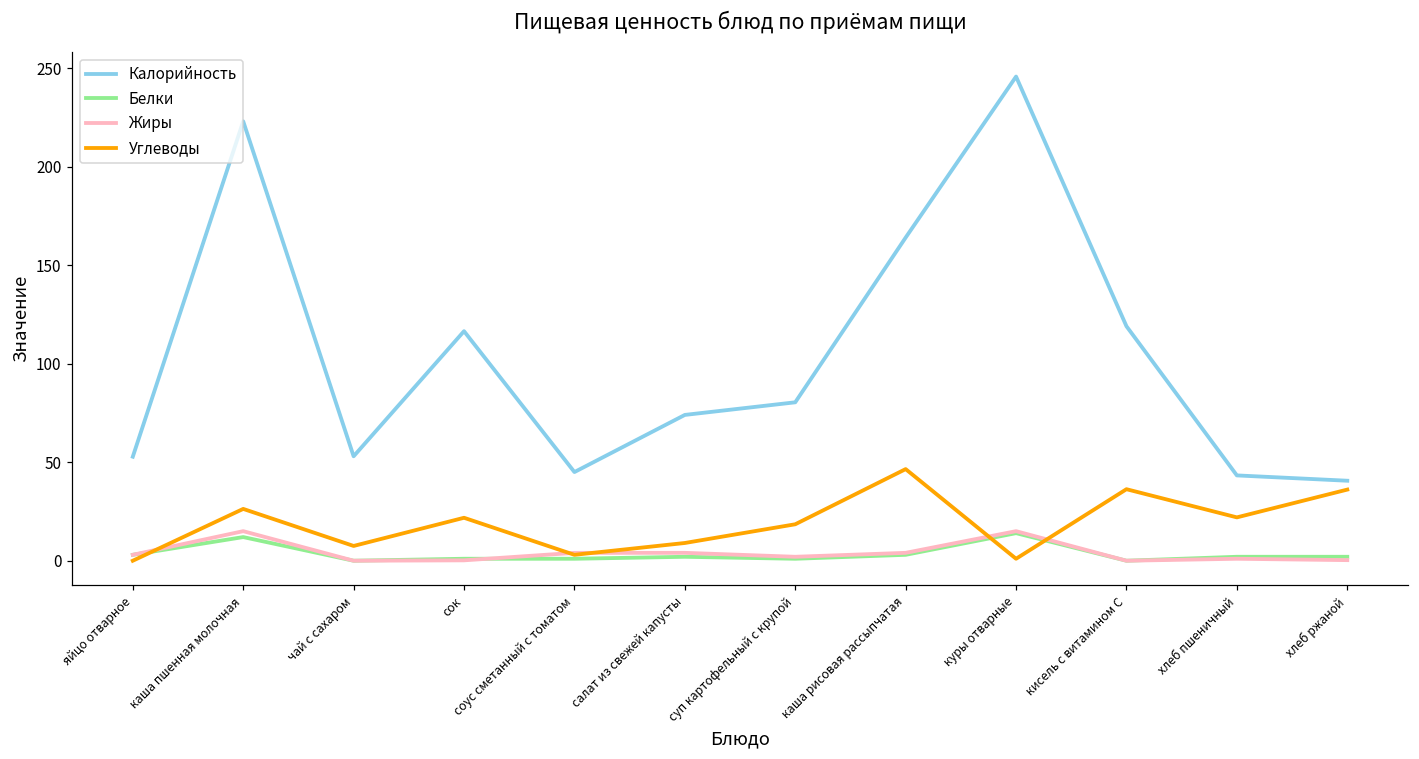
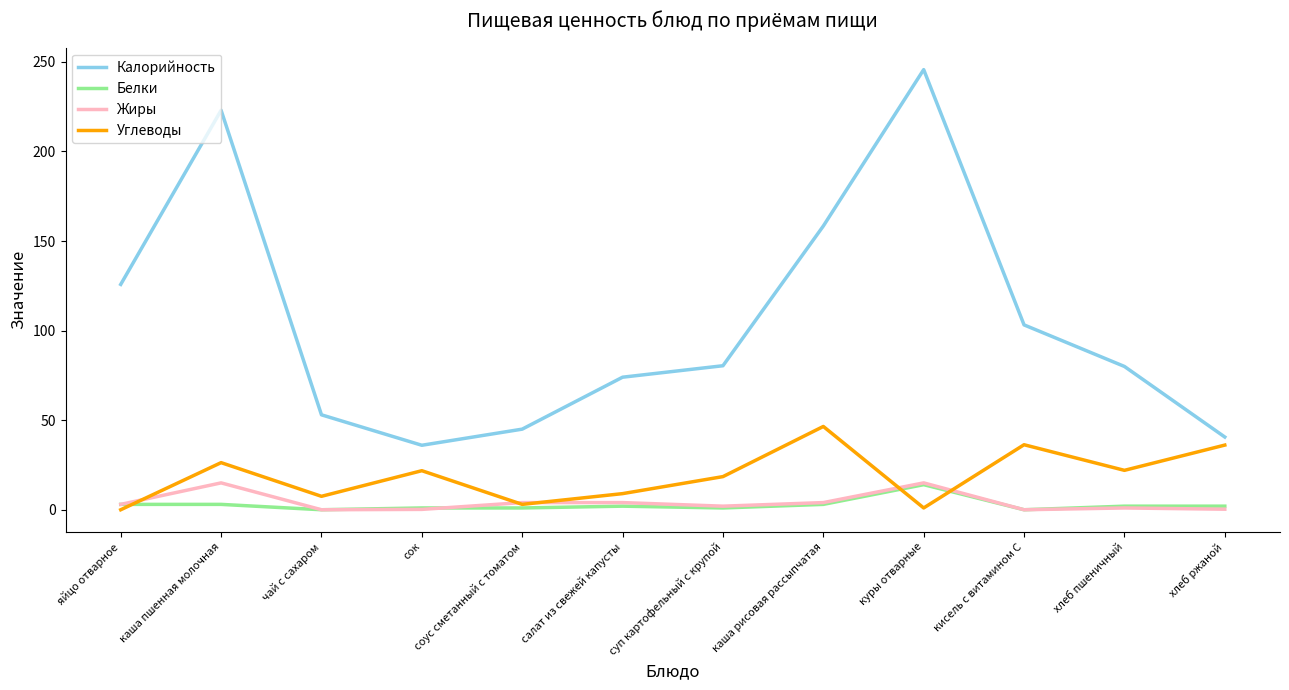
Калорийность, яйцо отварное: 53 -> 126
Белки, каша пшенная молочная: 12 -> 3
Калорийность, сок: 117 -> 36
Калорийность, каша рисовая рассыпчатая: 164 -> 158
Калорийность, кисель с витамином С: 119 -> 103
Калорийность, хлеб пшеничный: 43 -> 80
